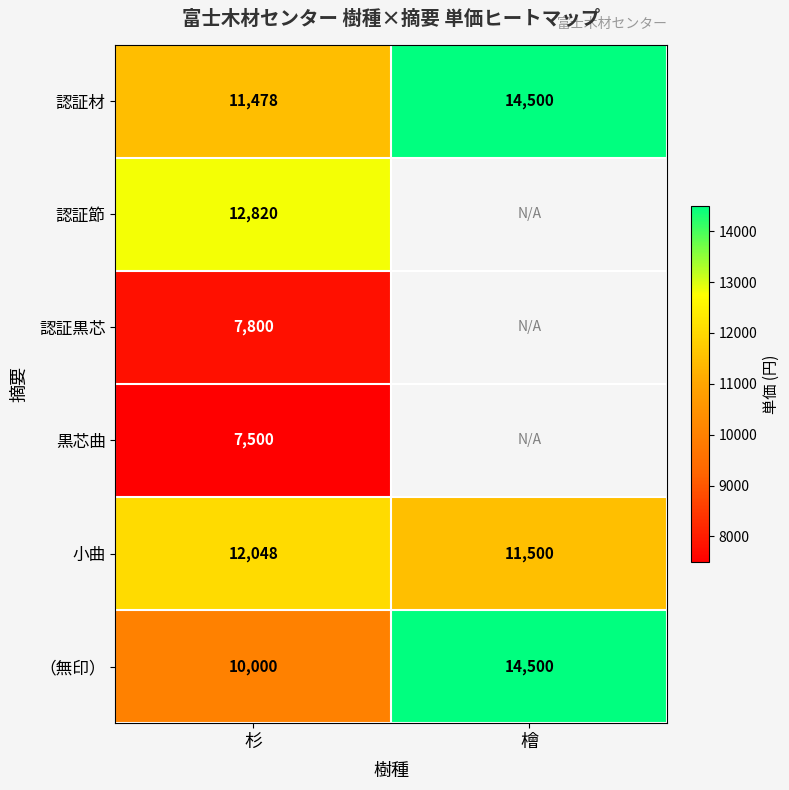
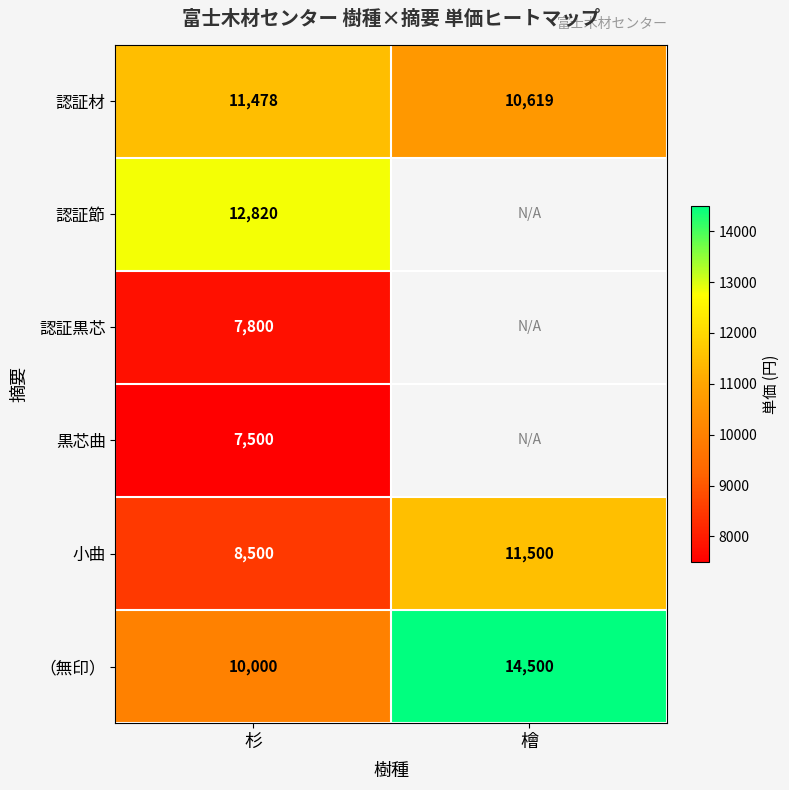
認証材, 檜: 14,500 -> 10,619
小曲, 杉: 12,048 -> 8,500
